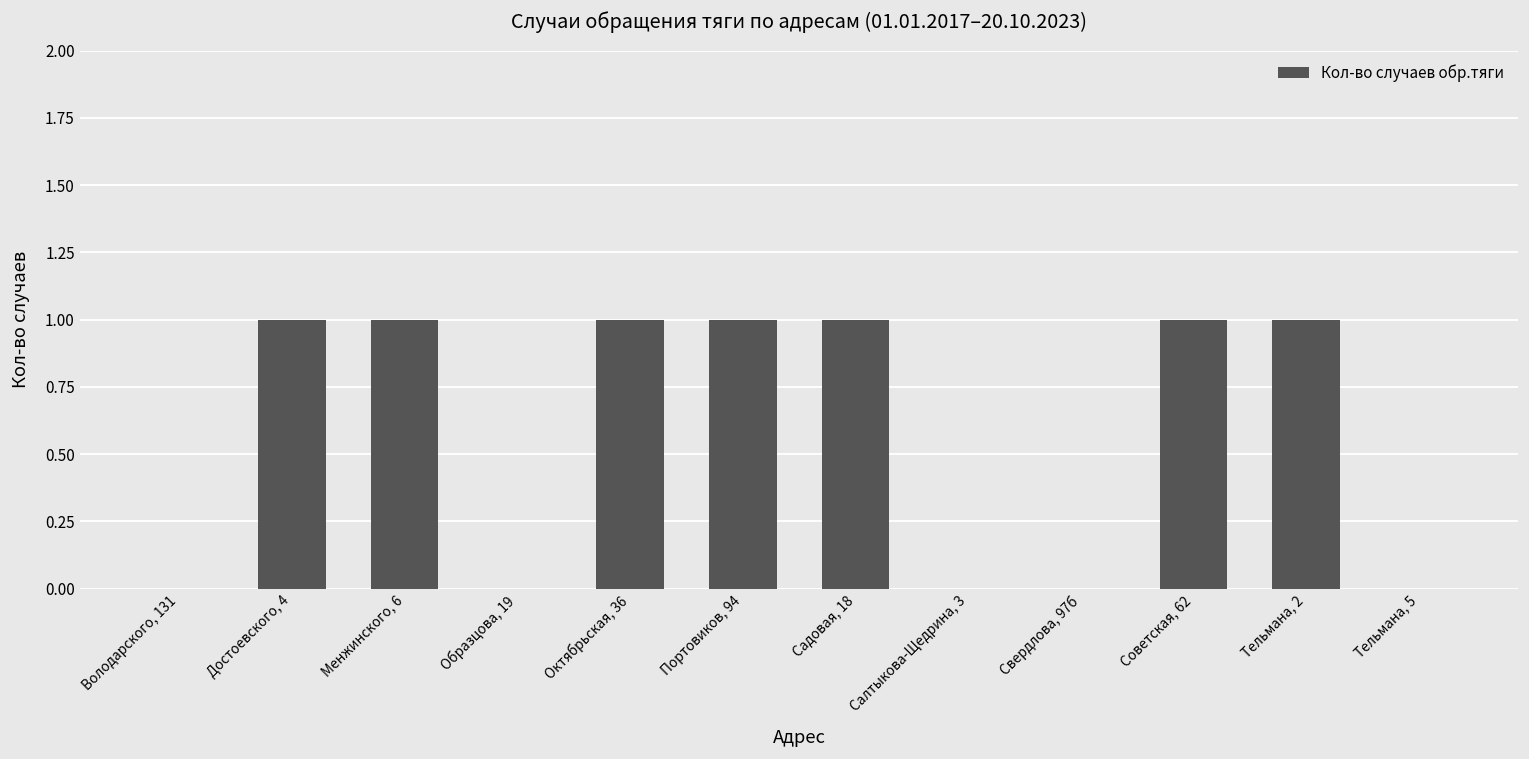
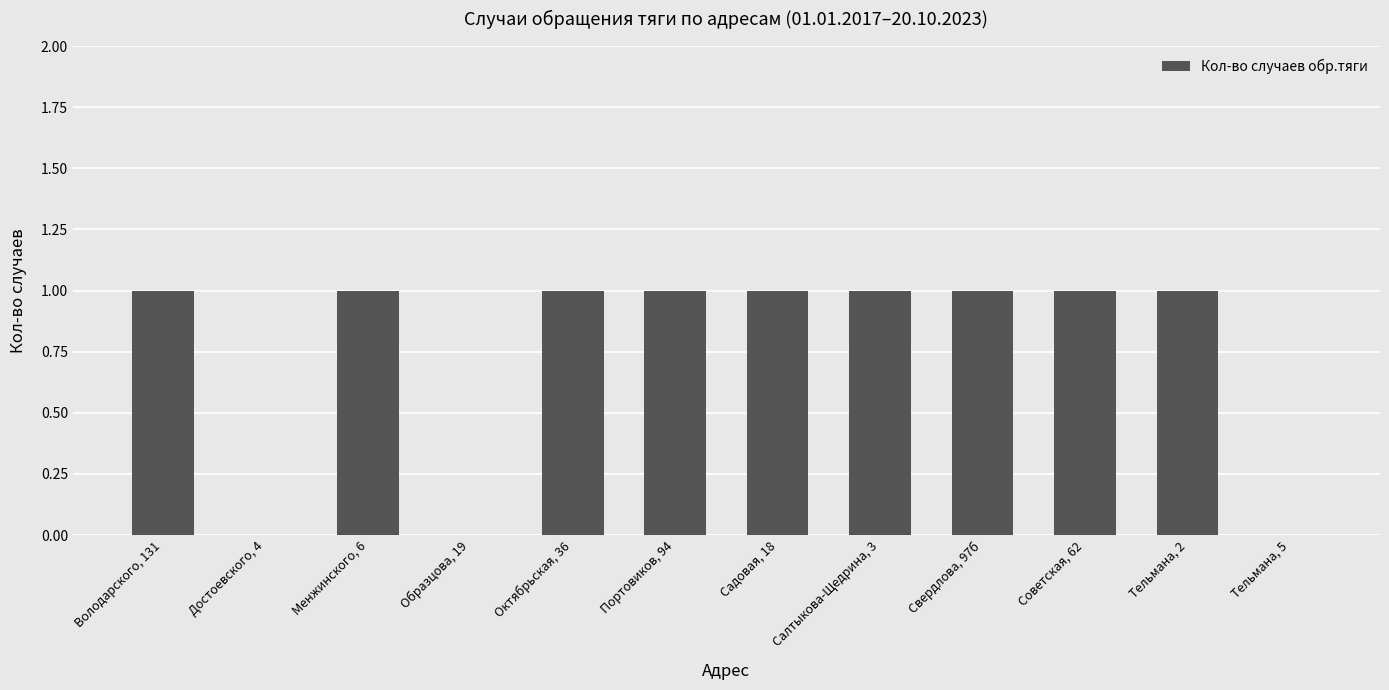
Володарского, 131: 0 -> 1
Достоевского, 4: 1 -> 0
Салтыкова-Щедрина, 3: 0 -> 1
Свердлова, 97б: 0 -> 1
